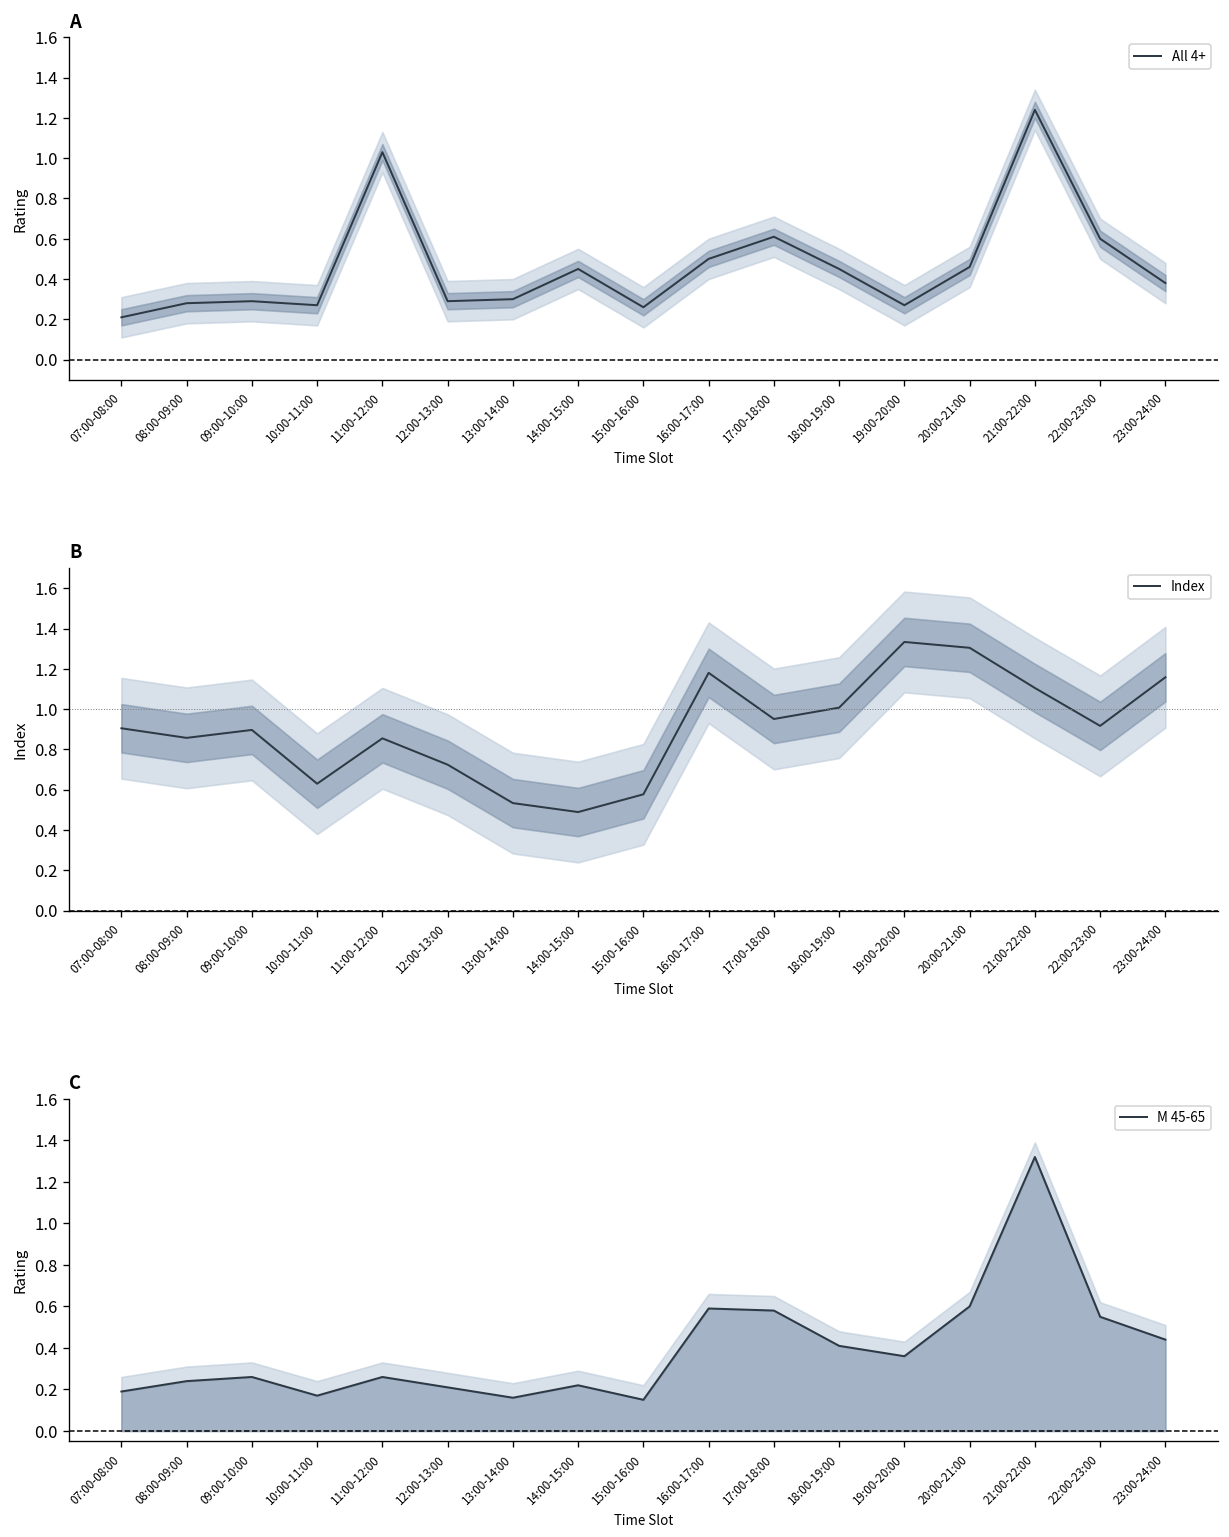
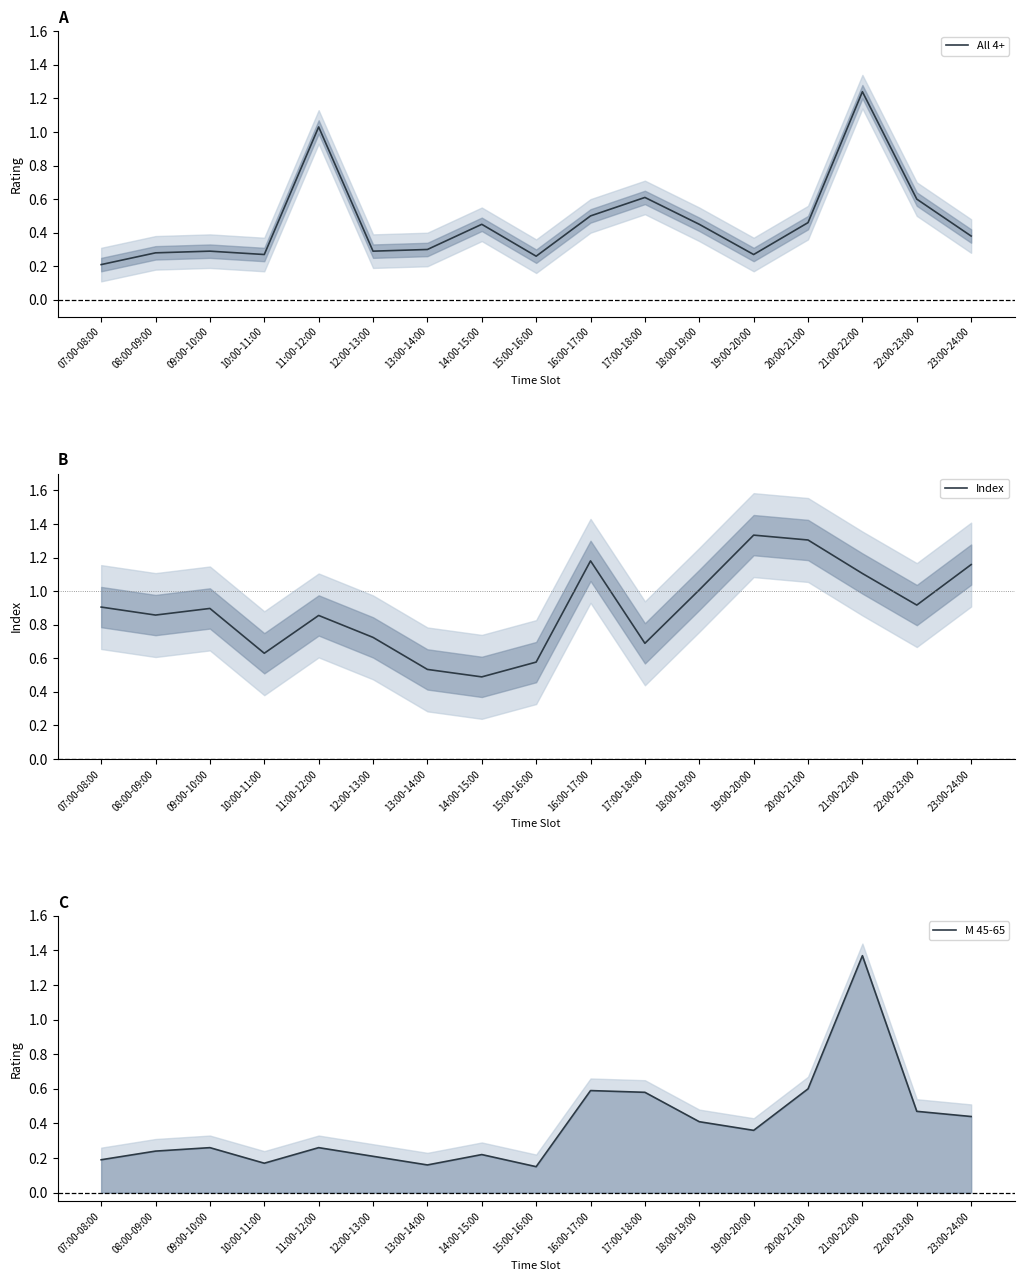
B, Index, 17:00-18:00: 0.95 -> 0.69
C, M 45-65, 21:00-22:00: 1.32 -> 1.37
C, M 45-65, 22:00-23:00: 0.55 -> 0.47
